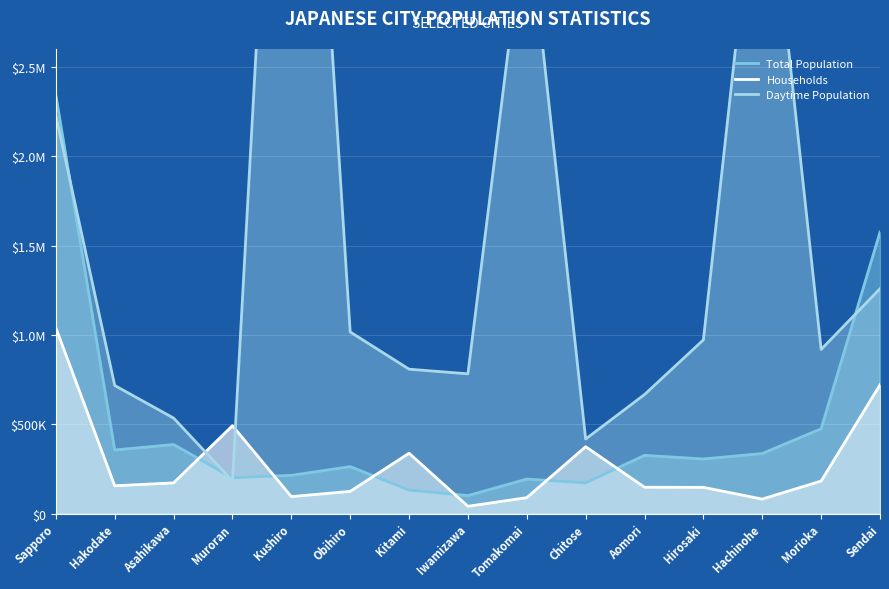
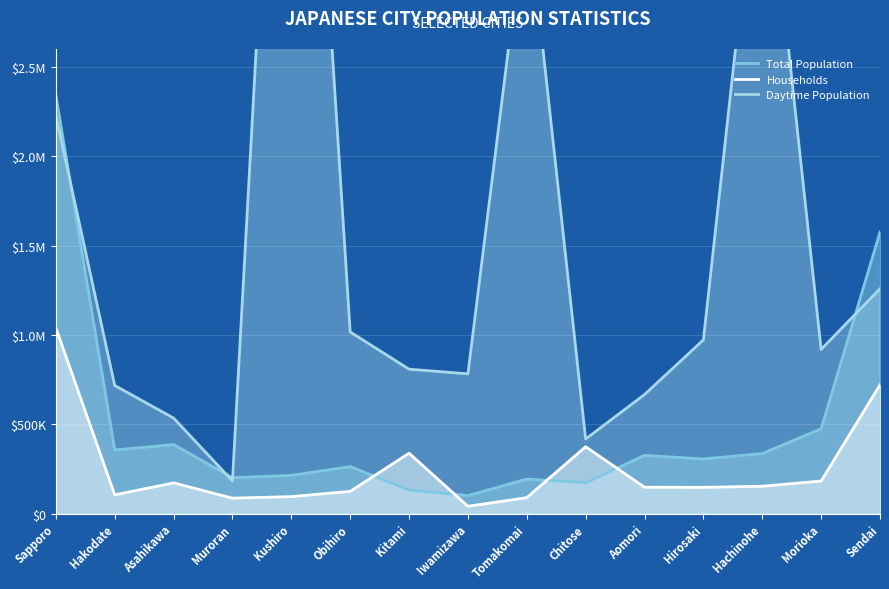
Households, Hakodate: $160000 -> $100000
Households, Muroran: $490000 -> $90000
Households, Hachinohe: $80000 -> $150000
